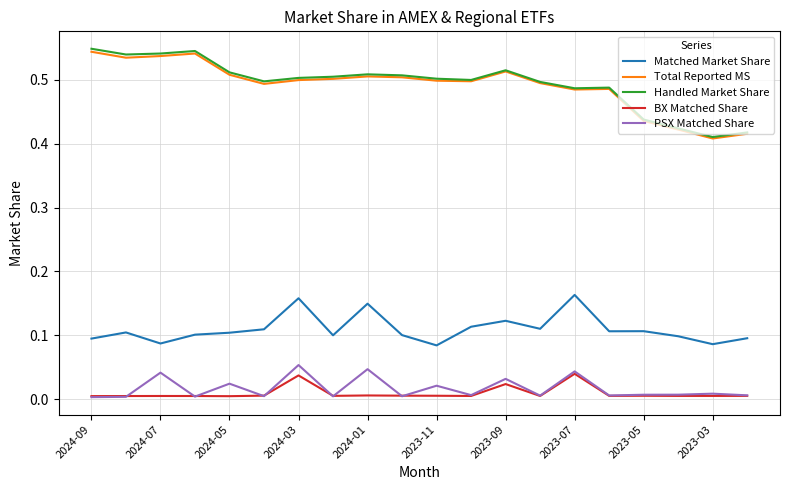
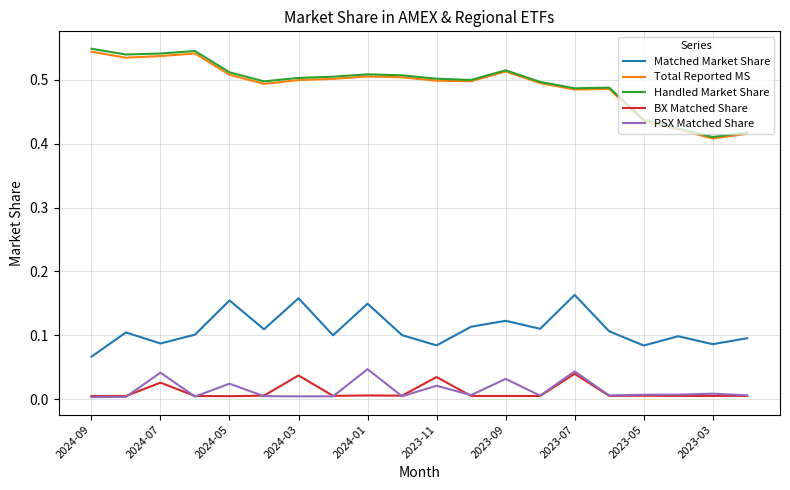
Matched Market Share, 2024-09: 0.09 -> 0.07
BX Matched Share, 2024-07: 0.01 -> 0.03
Matched Market Share, 2024-05: 0.10 -> 0.15
PSX Matched Share, 2024-03: 0.05 -> 0.00
BX Matched Share, 2023-11: 0.01 -> 0.03
BX Matched Share, 2023-09: 0.02 -> 0.01
Matched Market Share, 2023-05: 0.11 -> 0.08
